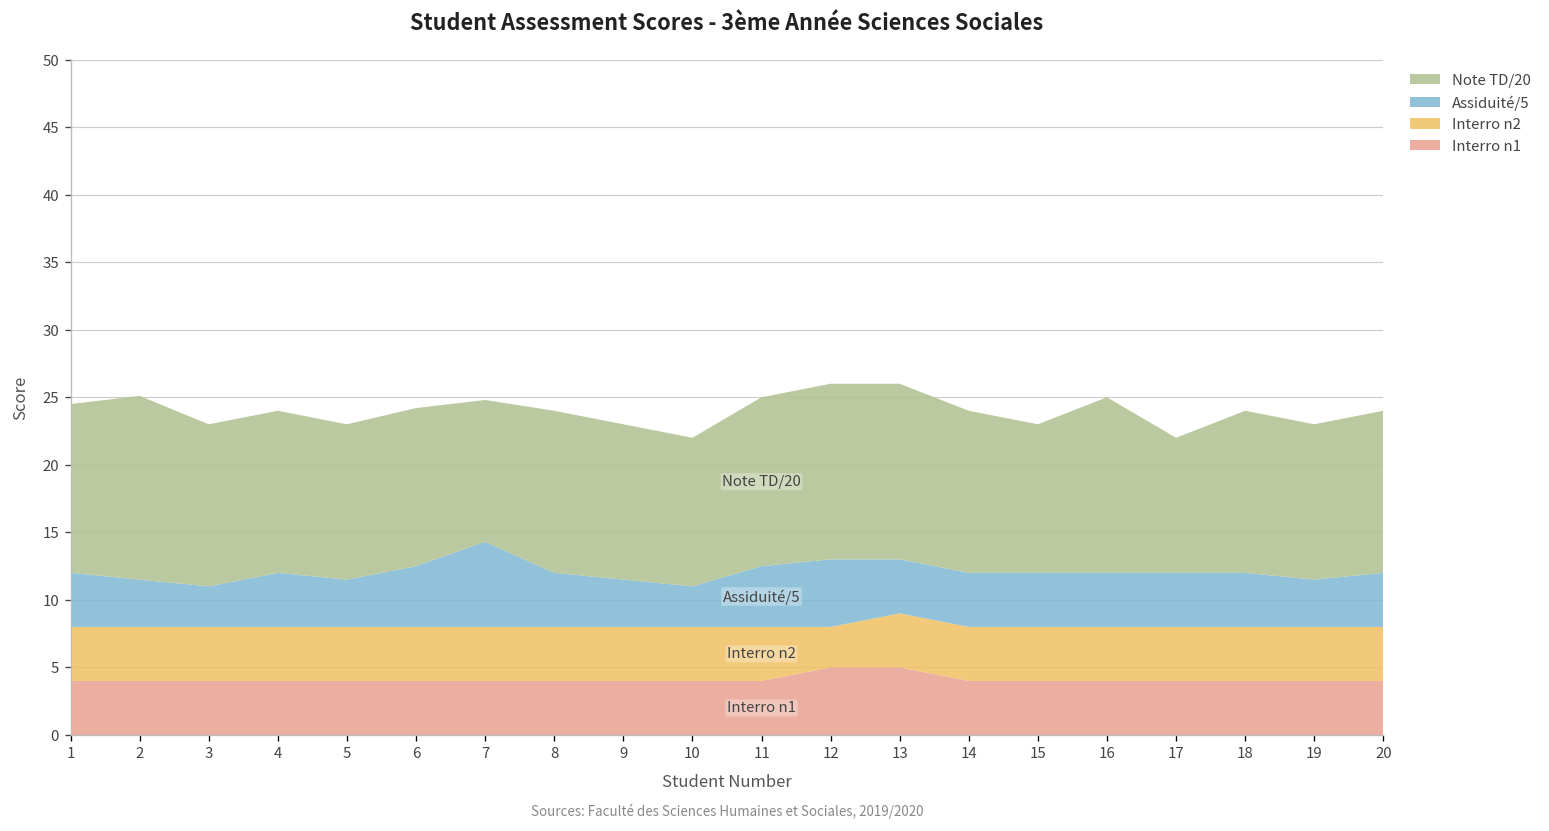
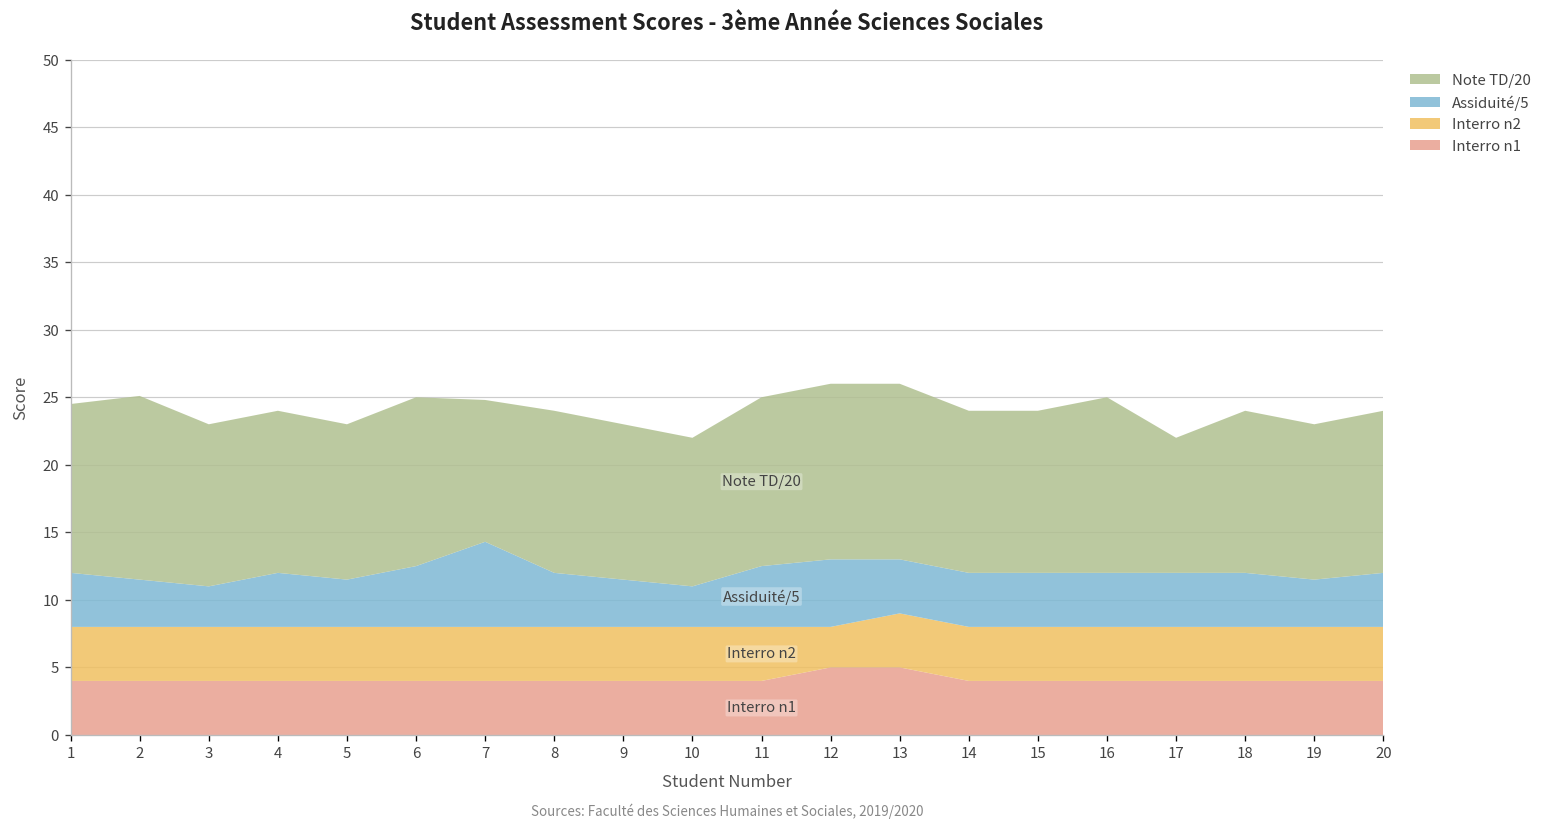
Note TD/20, 6: 11.7 -> 12.5
Note TD/20, 15: 11 -> 12
